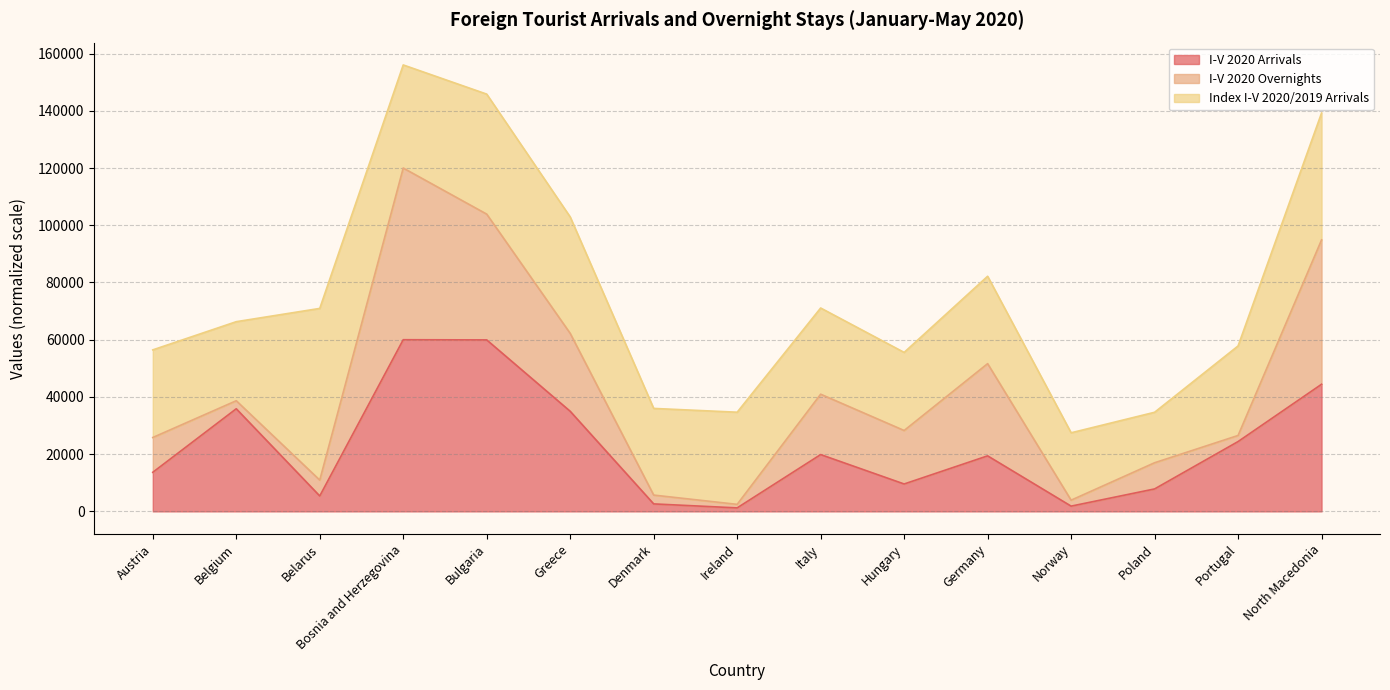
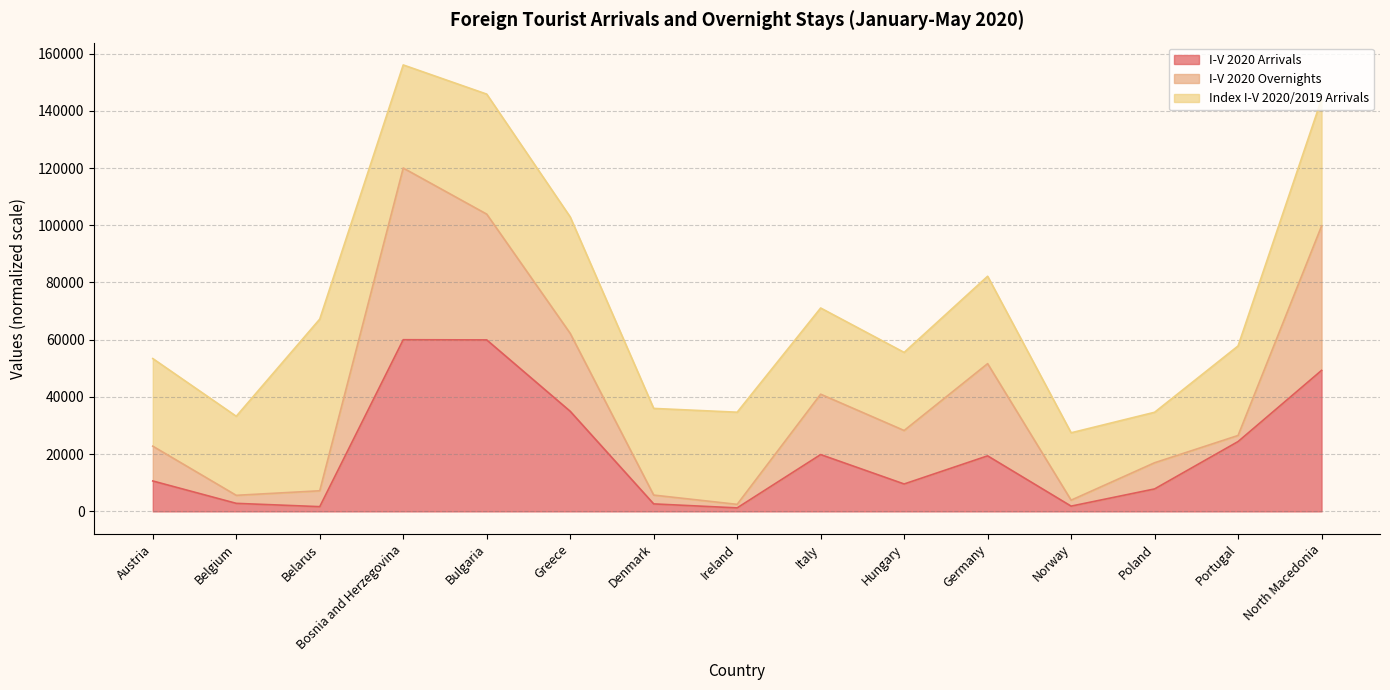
I-V 2020 Arrivals, Austria: 14000 -> 11000
I-V 2020 Arrivals, Belgium: 36000 -> 3000
I-V 2020 Arrivals, Belarus: 5000 -> 2000
I-V 2020 Arrivals, North Macedonia: 44000 -> 49000
